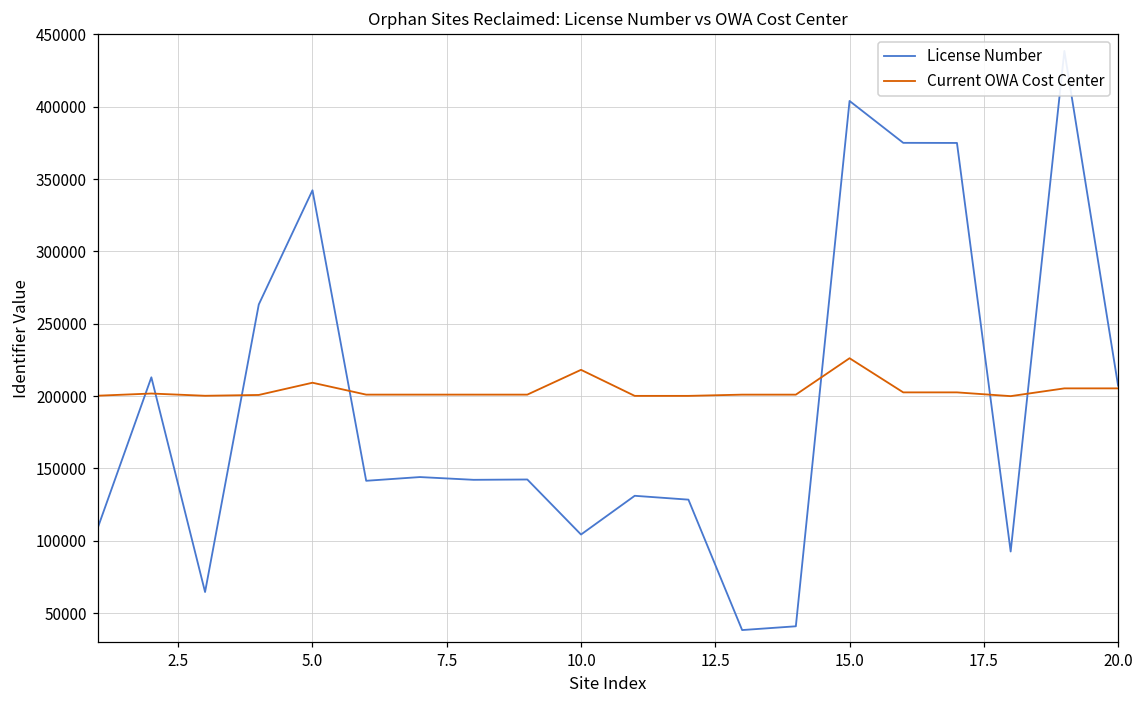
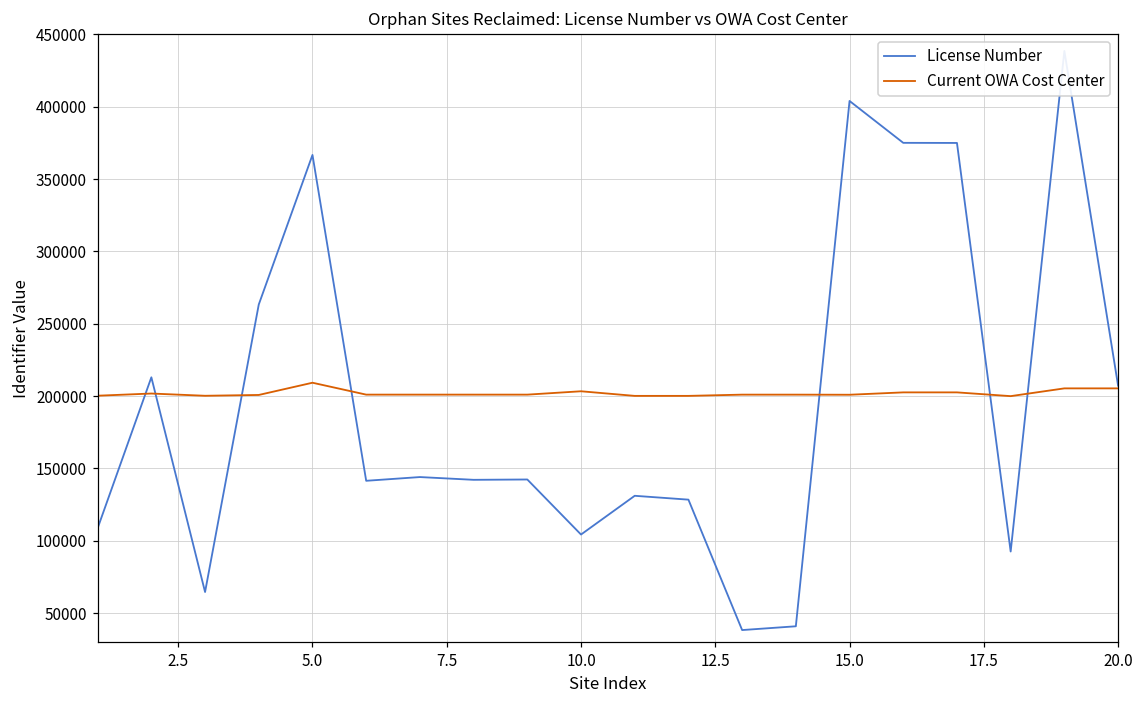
License Number, 5.0: 342000 -> 367000
Current OWA Cost Center, 10.0: 218000 -> 203000
Current OWA Cost Center, 15.0: 226000 -> 201000
